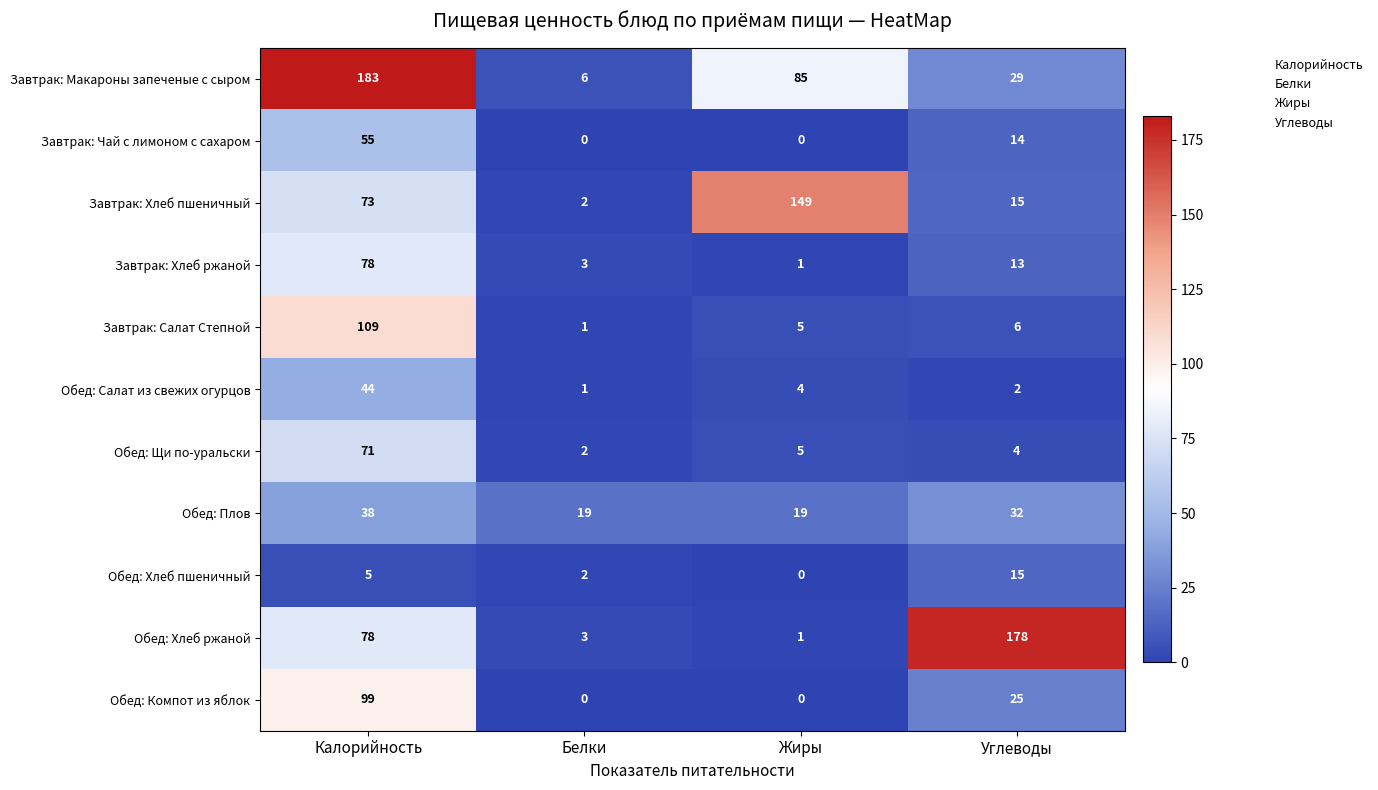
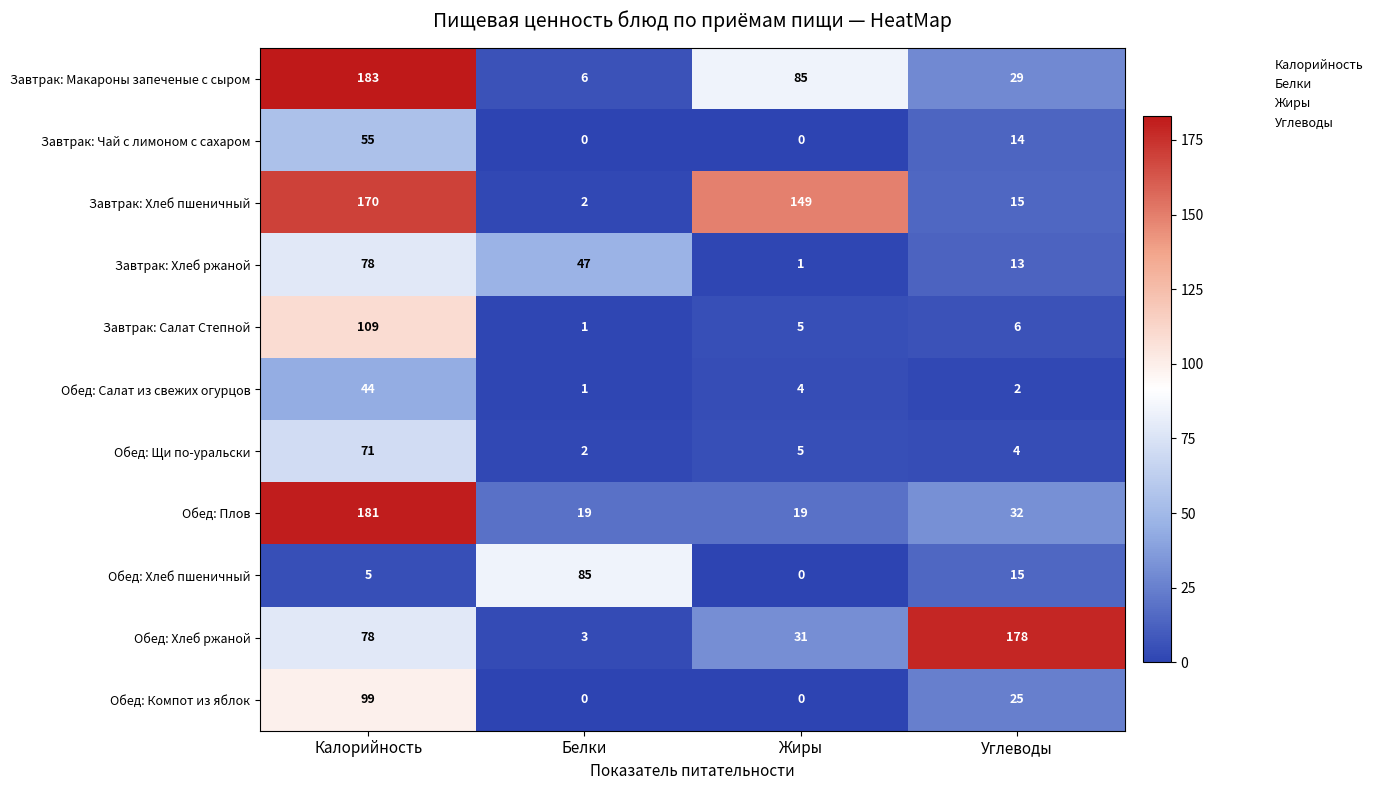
Завтрак: Хлеб пшеничный, Калорийность: 73 -> 170
Завтрак: Хлеб ржаной, Белки: 3 -> 47
Обед: Плов, Калорийность: 38 -> 181
Обед: Хлеб пшеничный, Белки: 2 -> 85
Обед: Хлеб ржаной, Жиры: 1 -> 31
